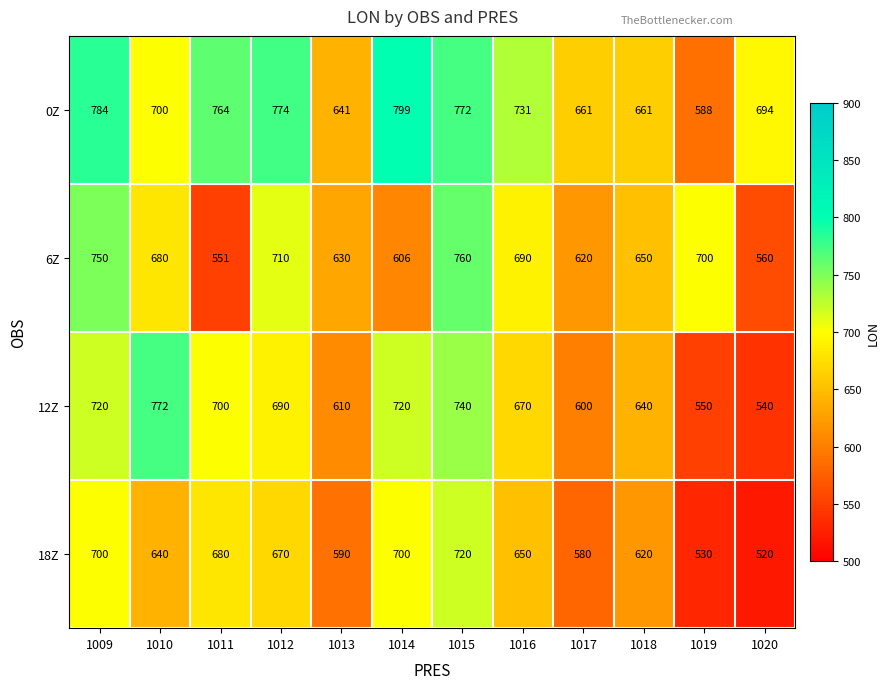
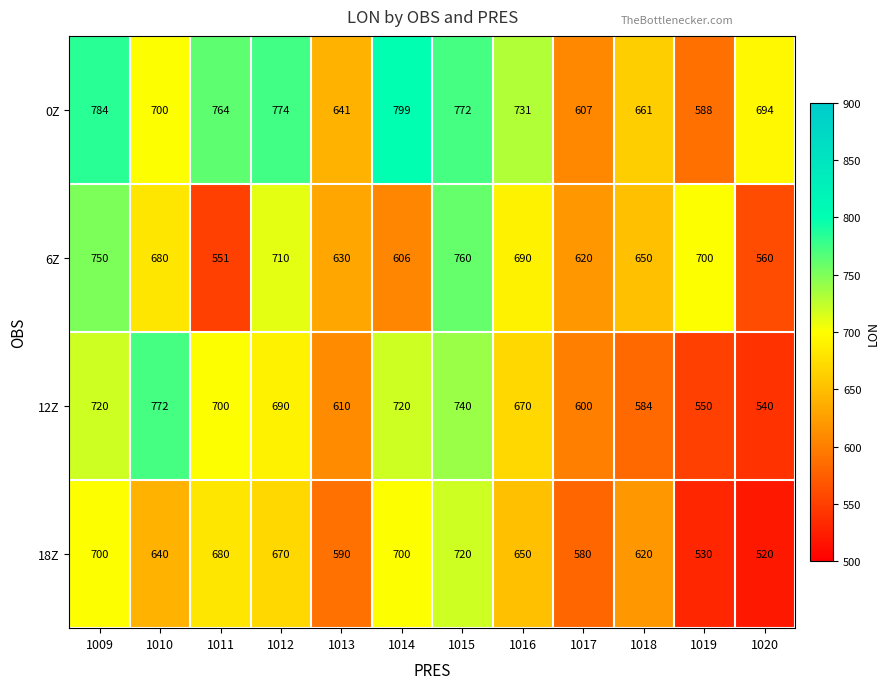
0Z, 1017: 661 -> 607
12Z, 1018: 640 -> 584
